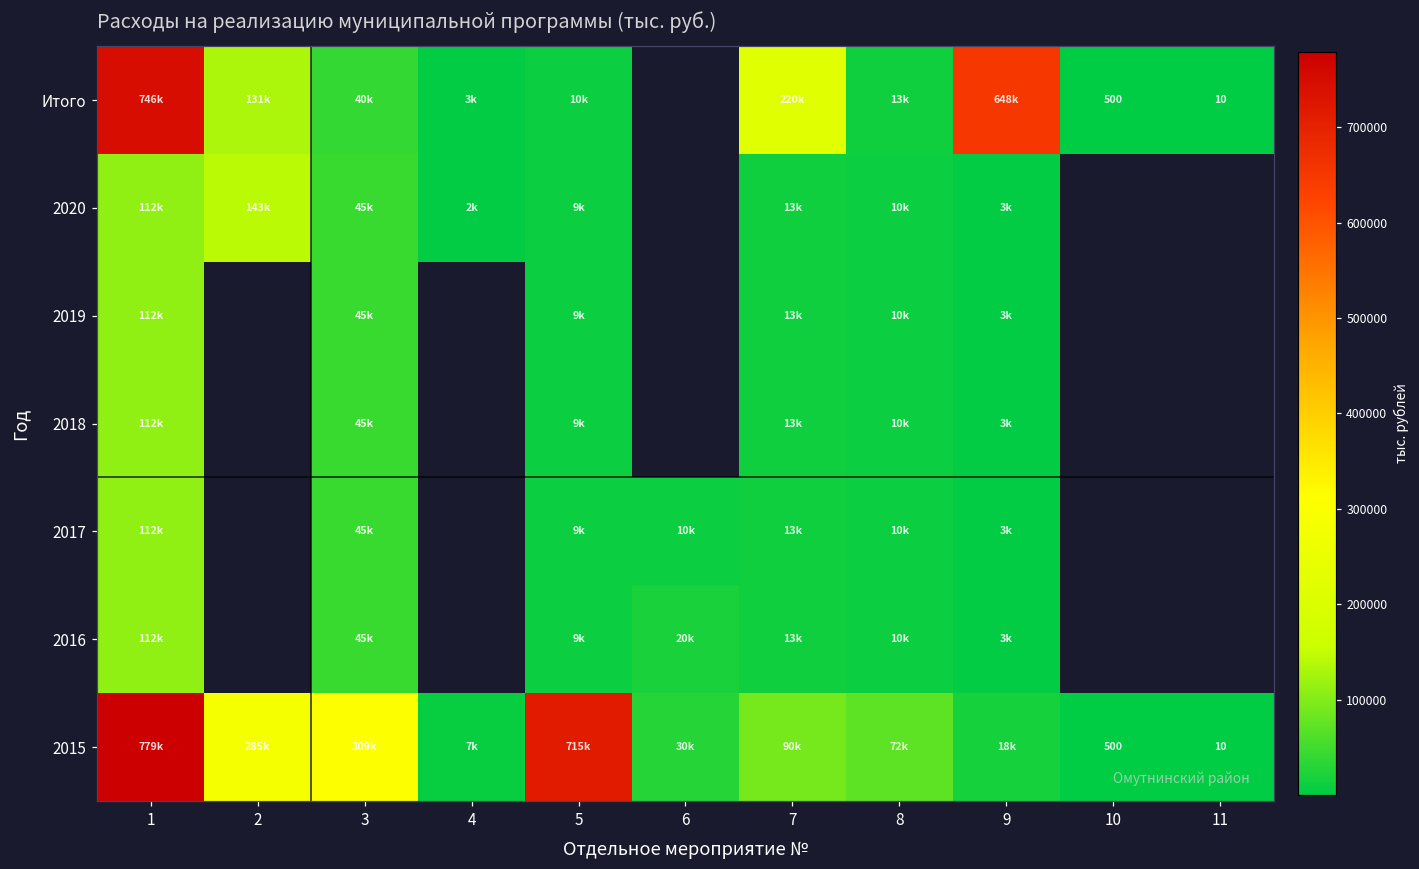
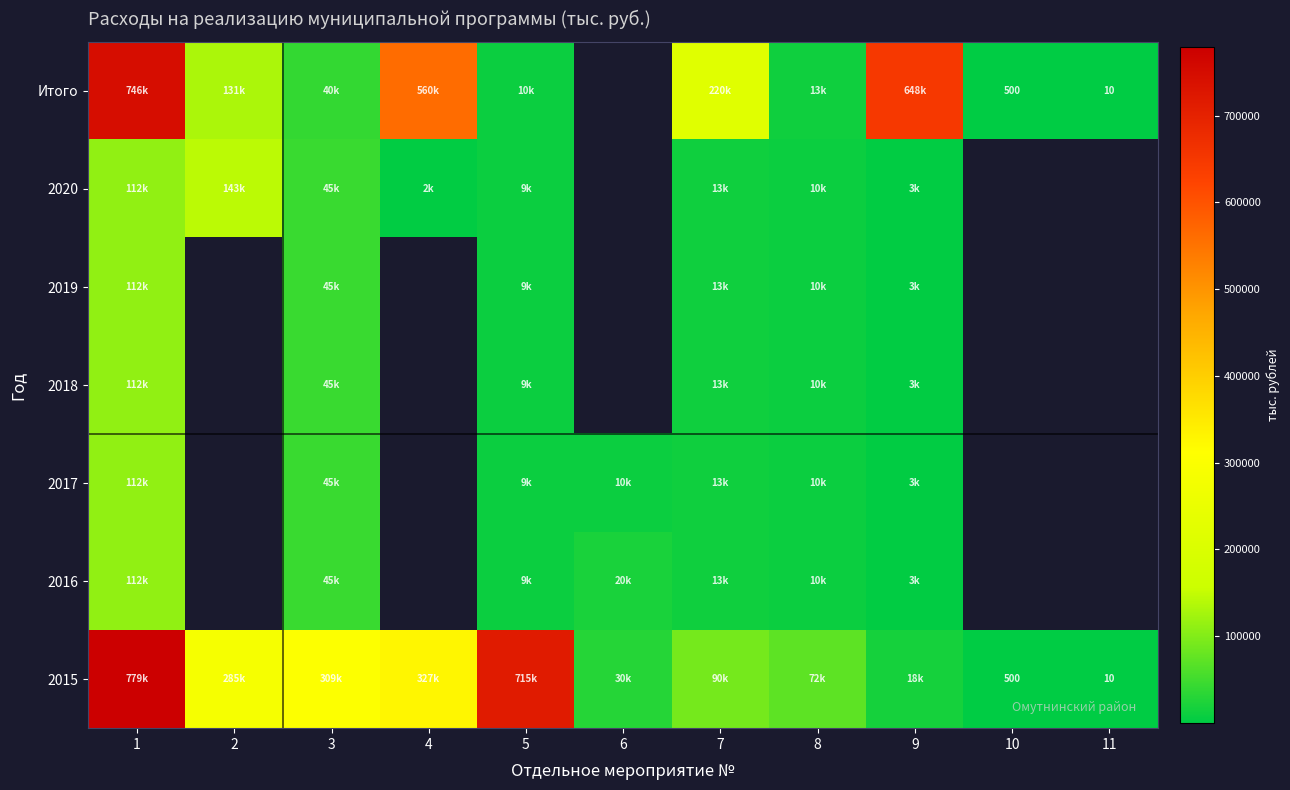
Итого, 4: 3k -> 560k
2015, 4: 7k -> 327k
